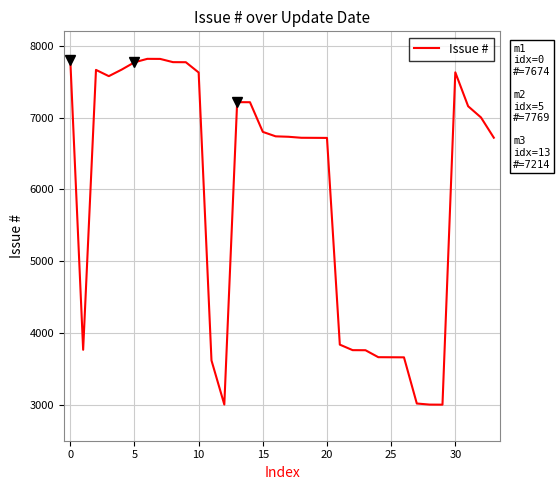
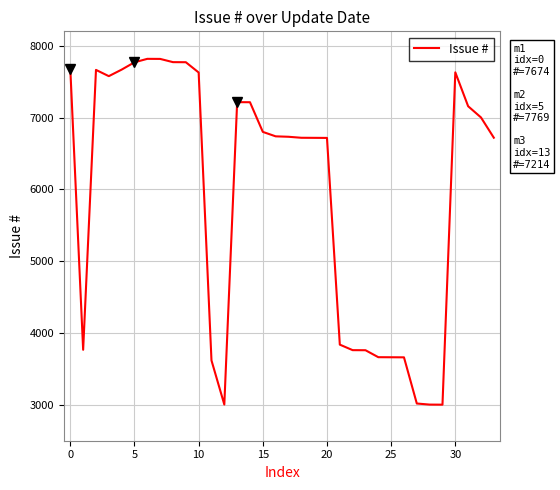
Issue #, 0: 7800 -> 7700
